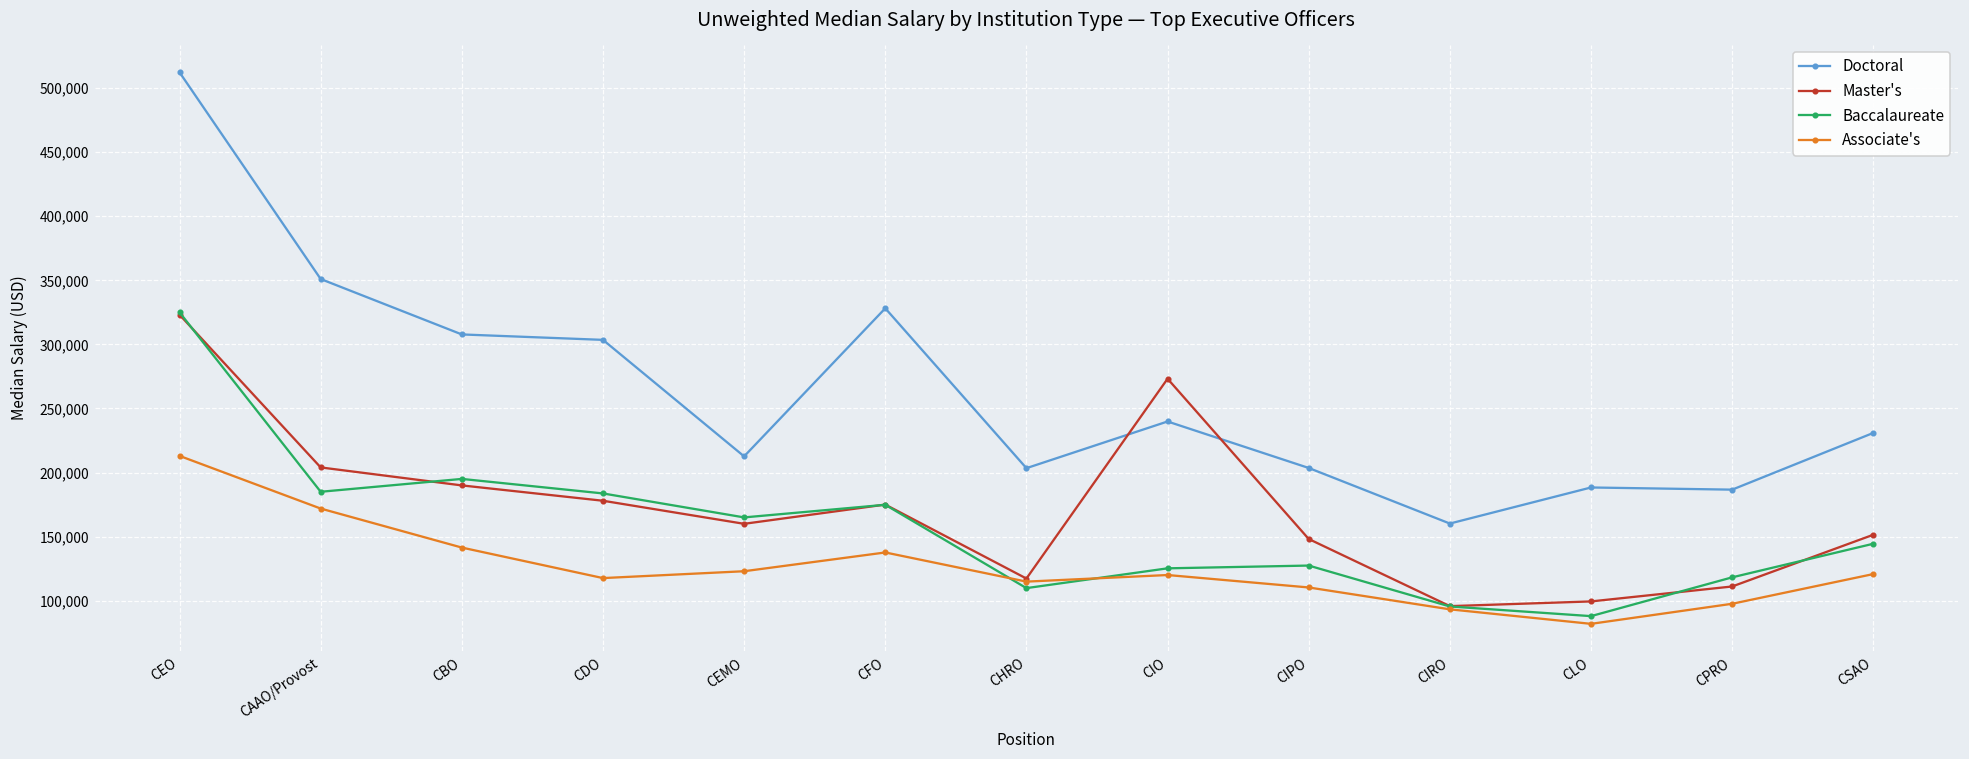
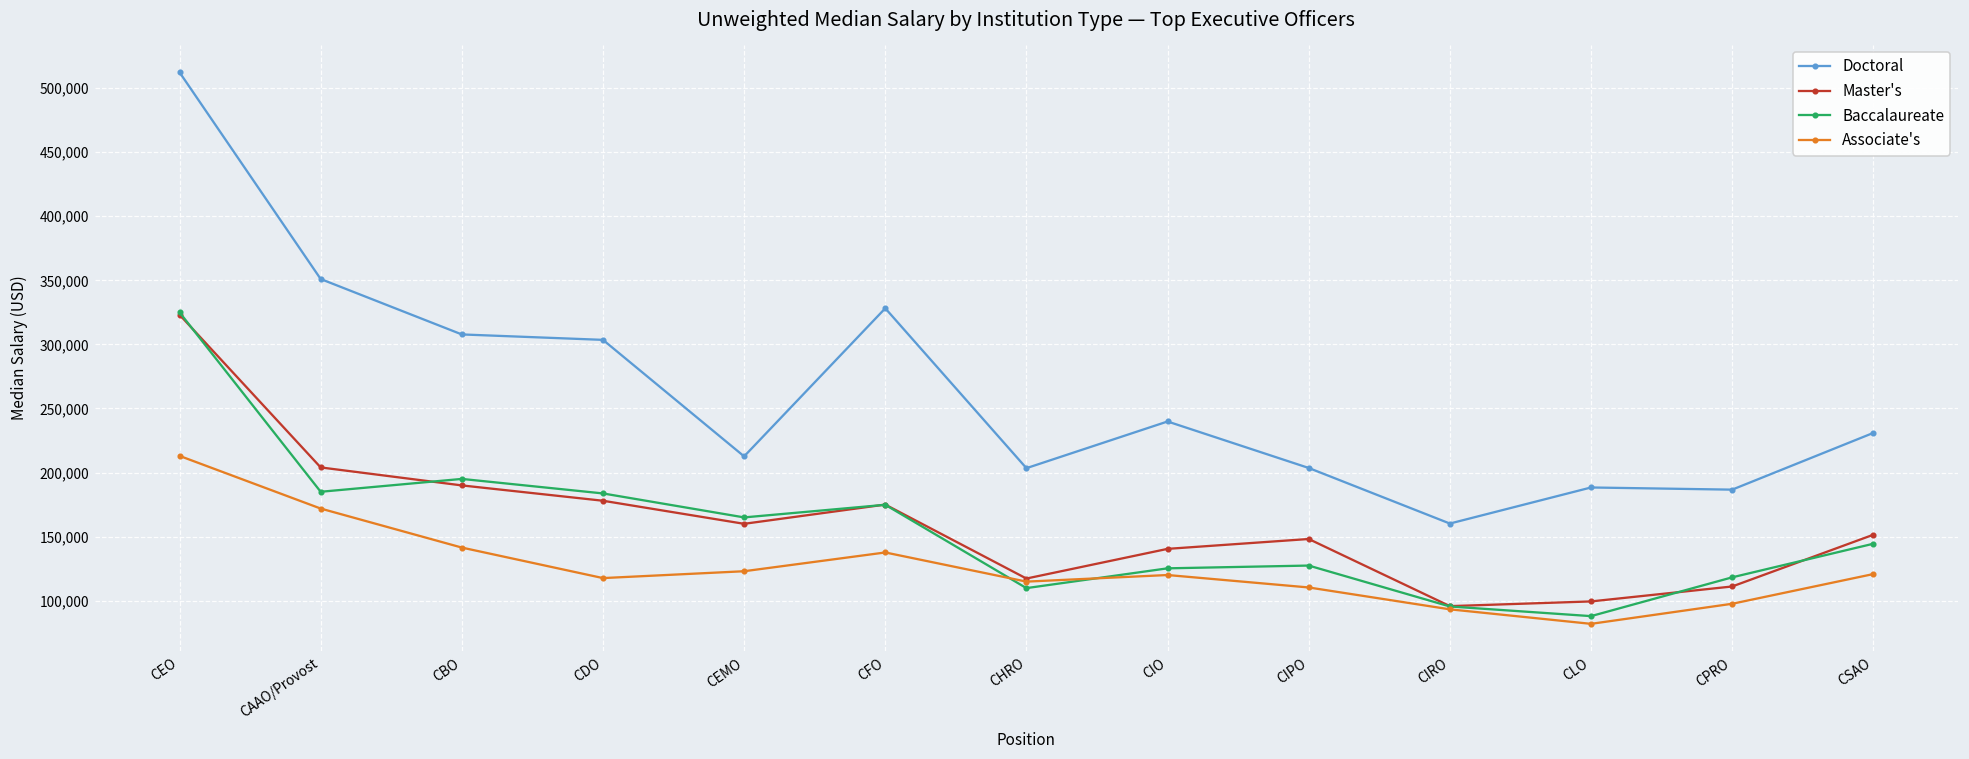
Master's, CIO: 273,000 -> 140,000
